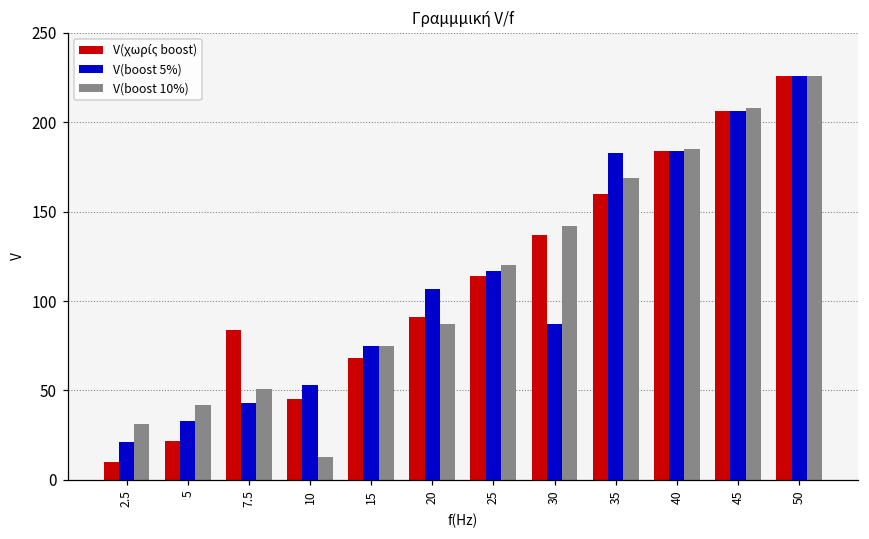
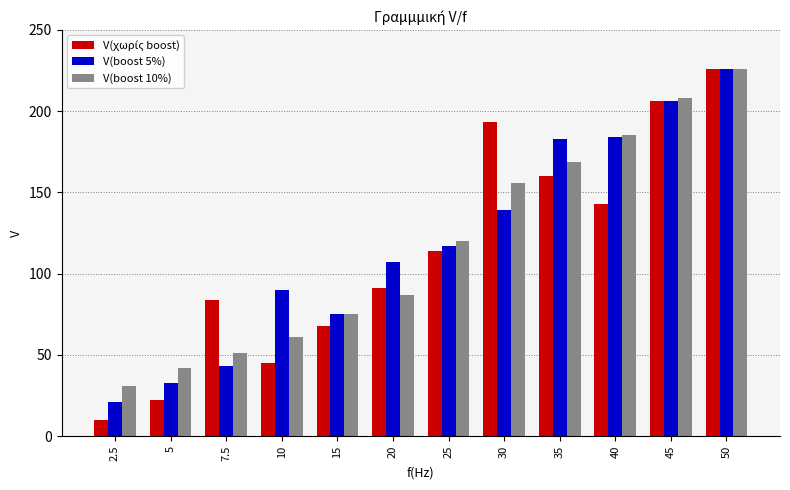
V(boost 5%), 10: 53 -> 90
V(boost 10%), 10: 13 -> 61
V(χωρίς boost), 30: 137 -> 193
V(boost 5%), 30: 87 -> 139
V(boost 10%), 30: 142 -> 156
V(χωρίς boost), 40: 184 -> 143
